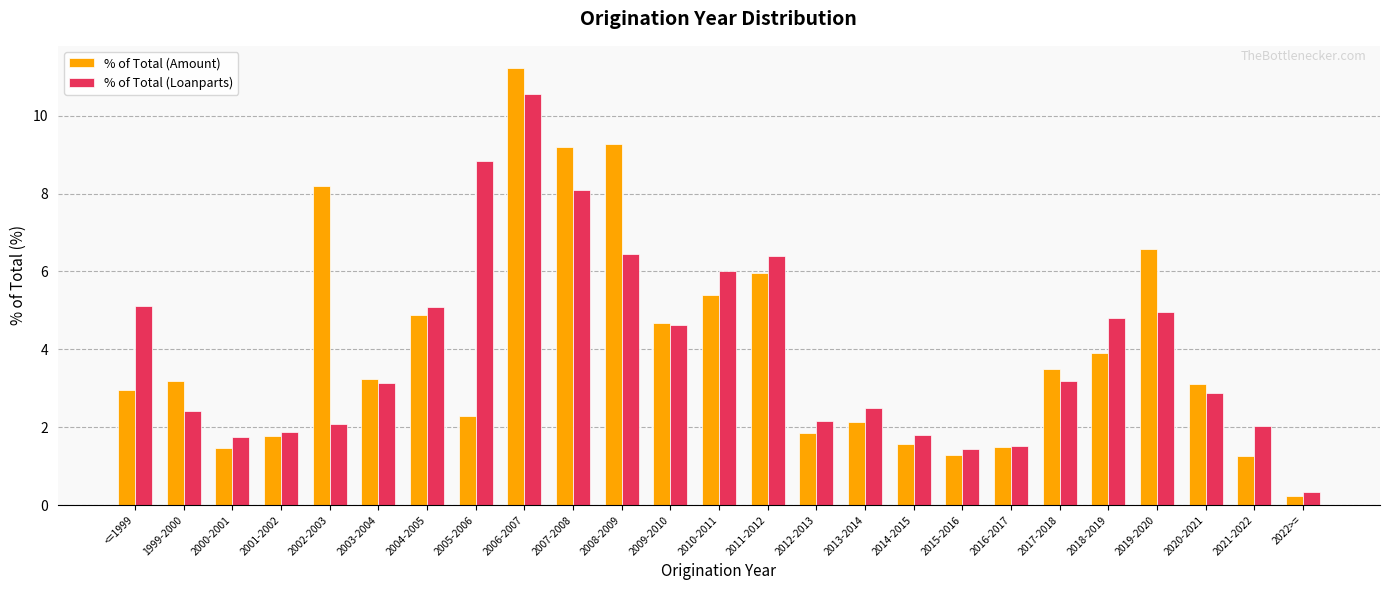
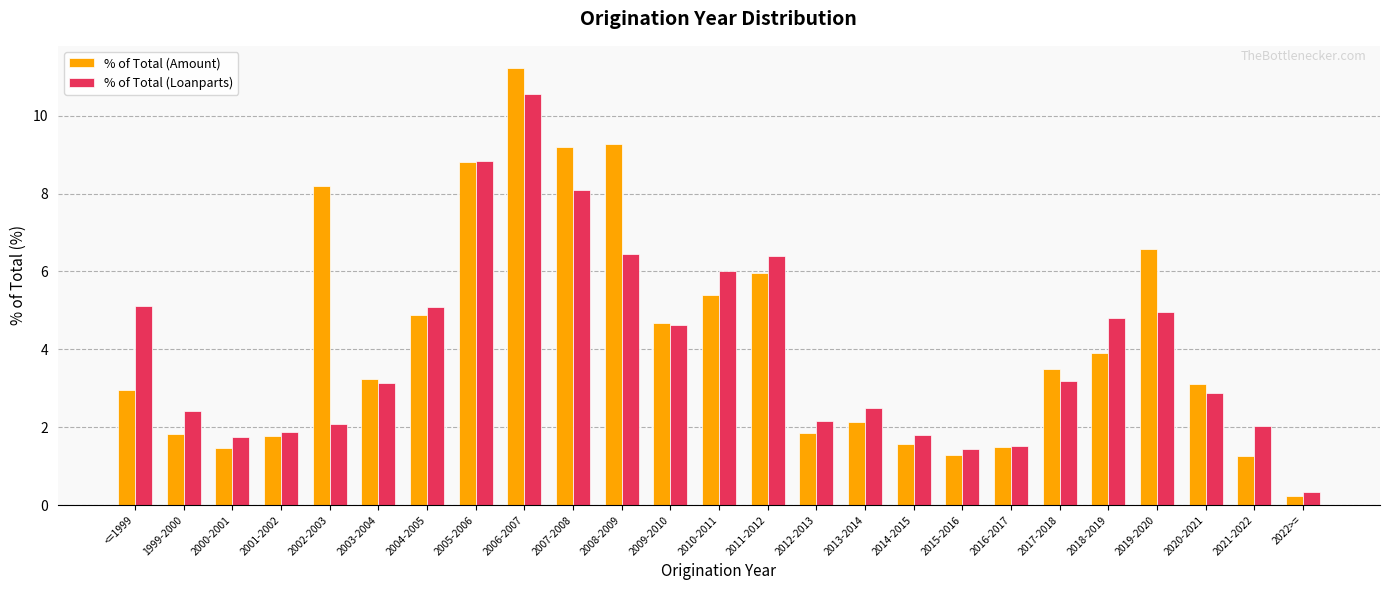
% of Total (Amount), 1999-2000: 3.2 -> 1.8
% of Total (Amount), 2005-2006: 2.3 -> 8.8
